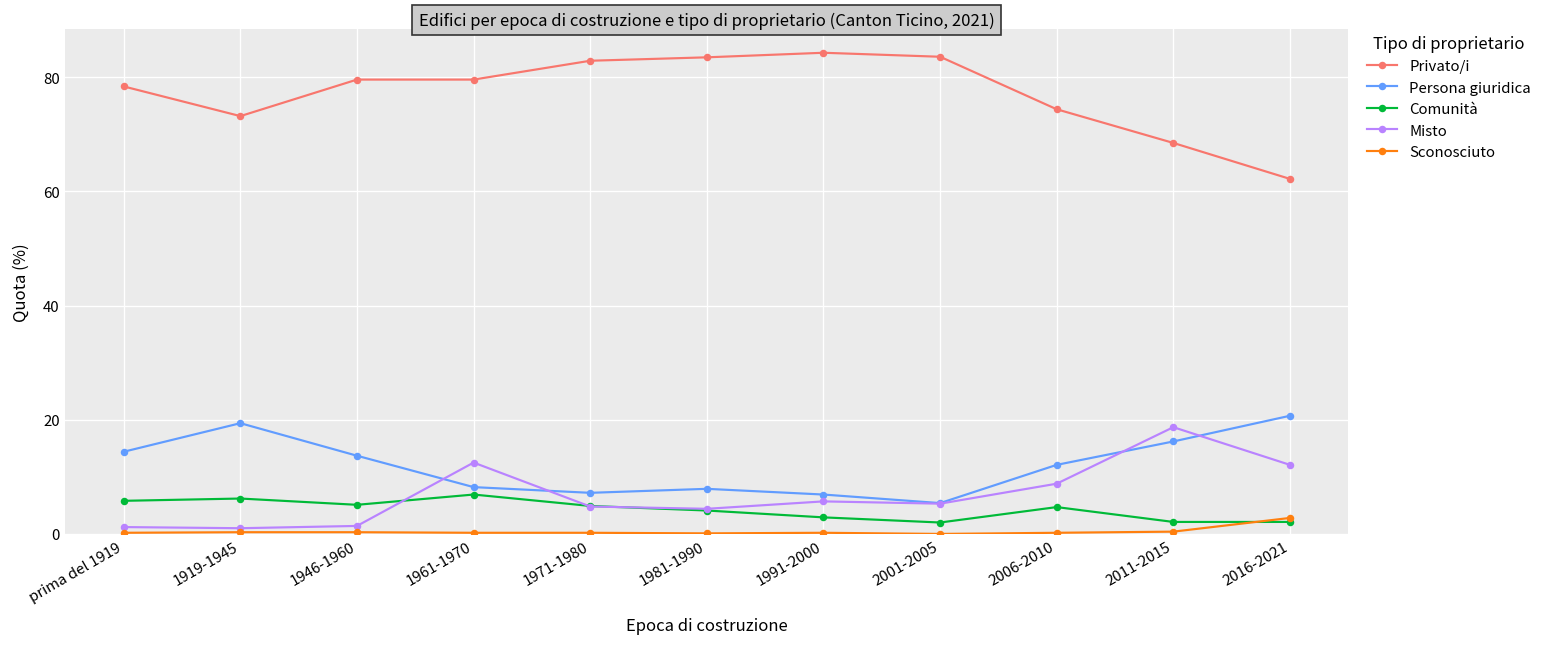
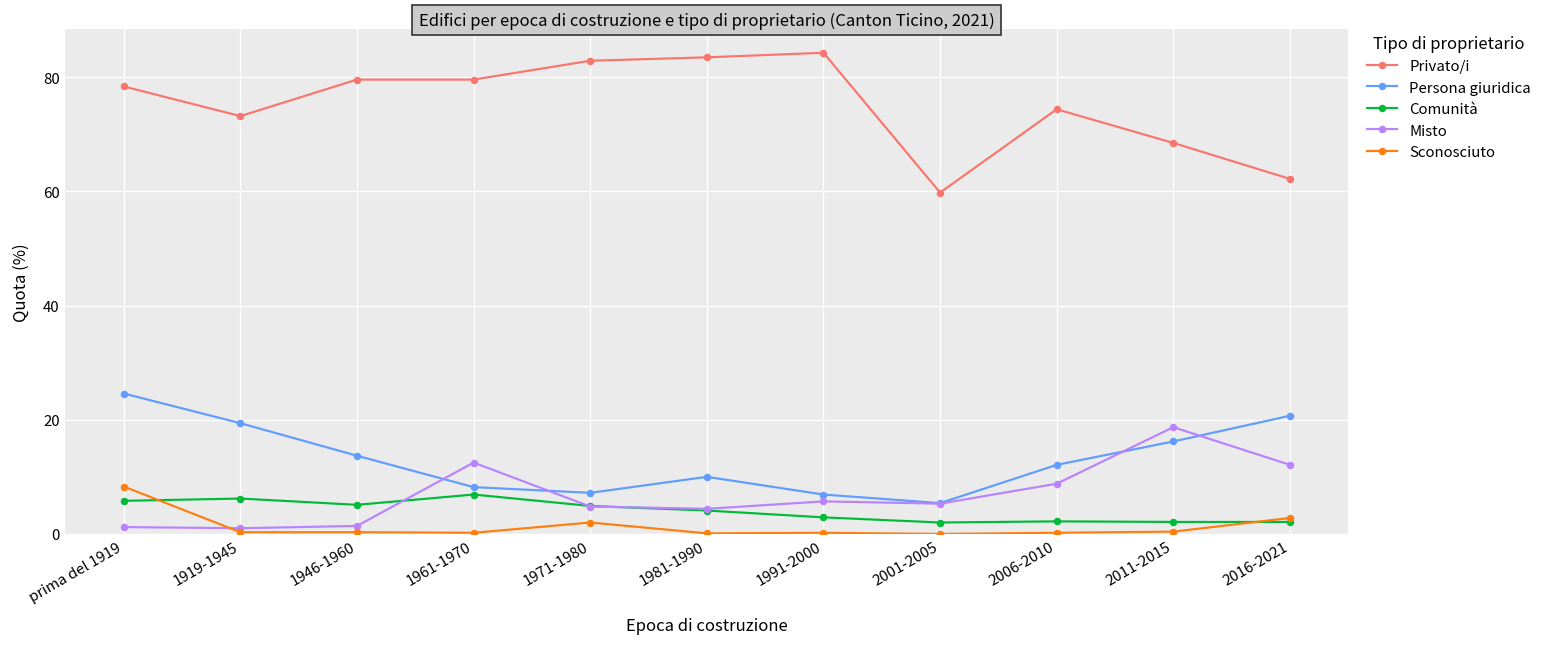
Persona giuridica, prima del 1919: 14 -> 25
Sconosciuto, prima del 1919: 0 -> 8
Sconosciuto, 1971-1980: 0 -> 2
Persona giuridica, 1981-1990: 8 -> 10
Privato/i, 2001-2005: 84 -> 60
Comunità, 2006-2010: 5 -> 2
